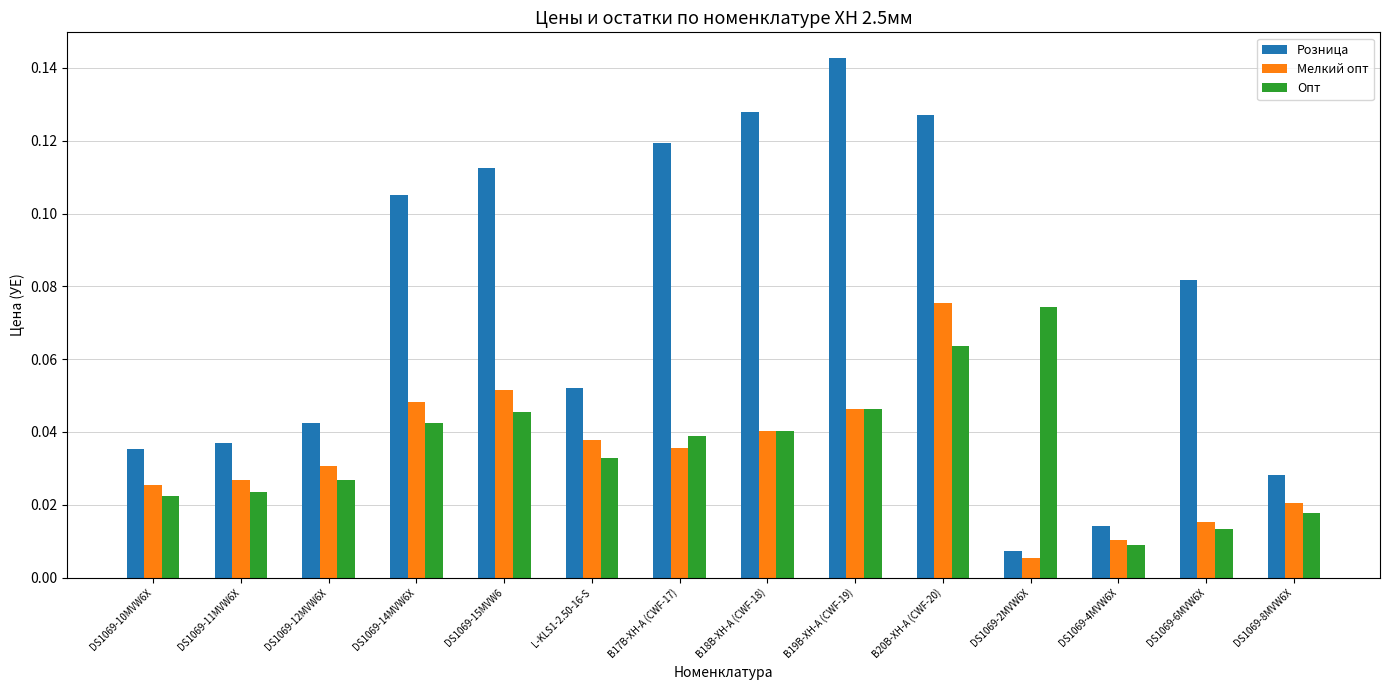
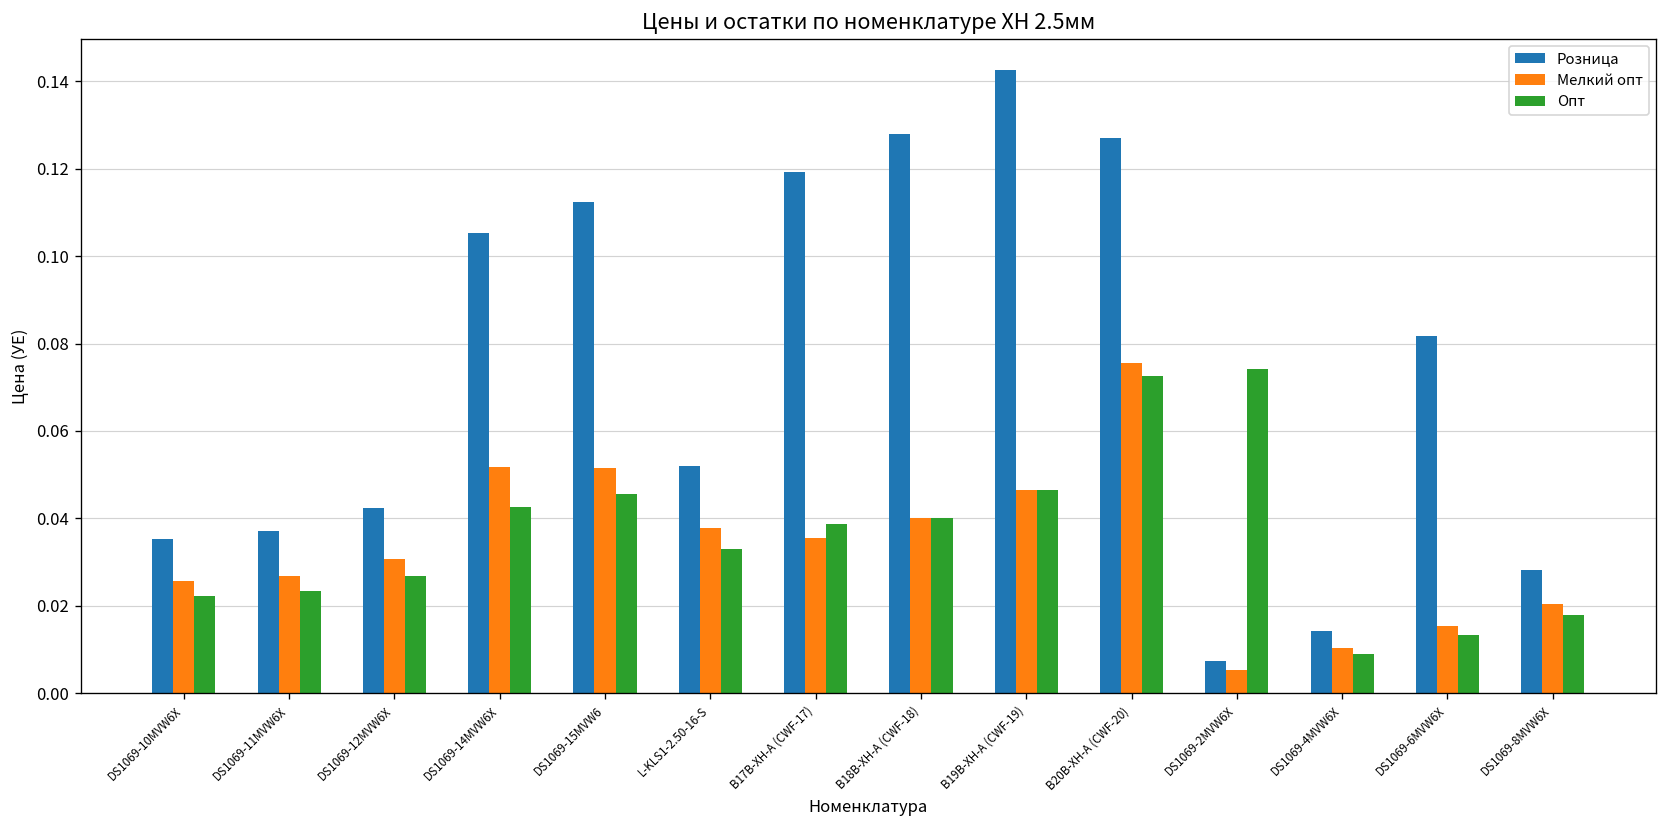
Мелкий опт, DS1069-14MVW6X: 0.048 -> 0.052
Опт, B20B-XH-A (CWF-20): 0.064 -> 0.073
